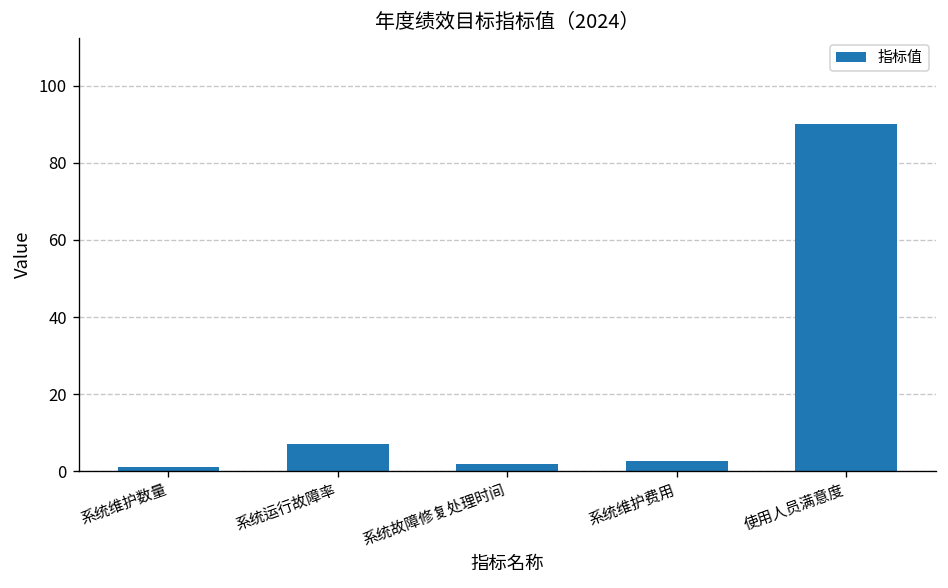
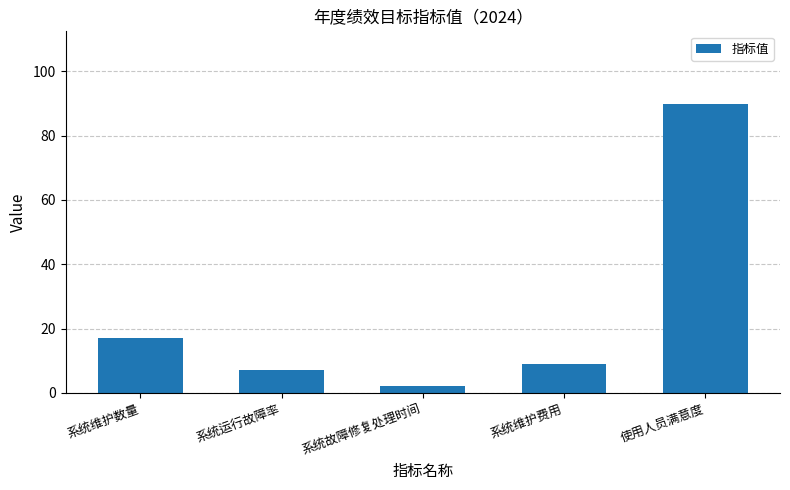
系统维护数量: 1 -> 17
系统维护费用: 3 -> 9
